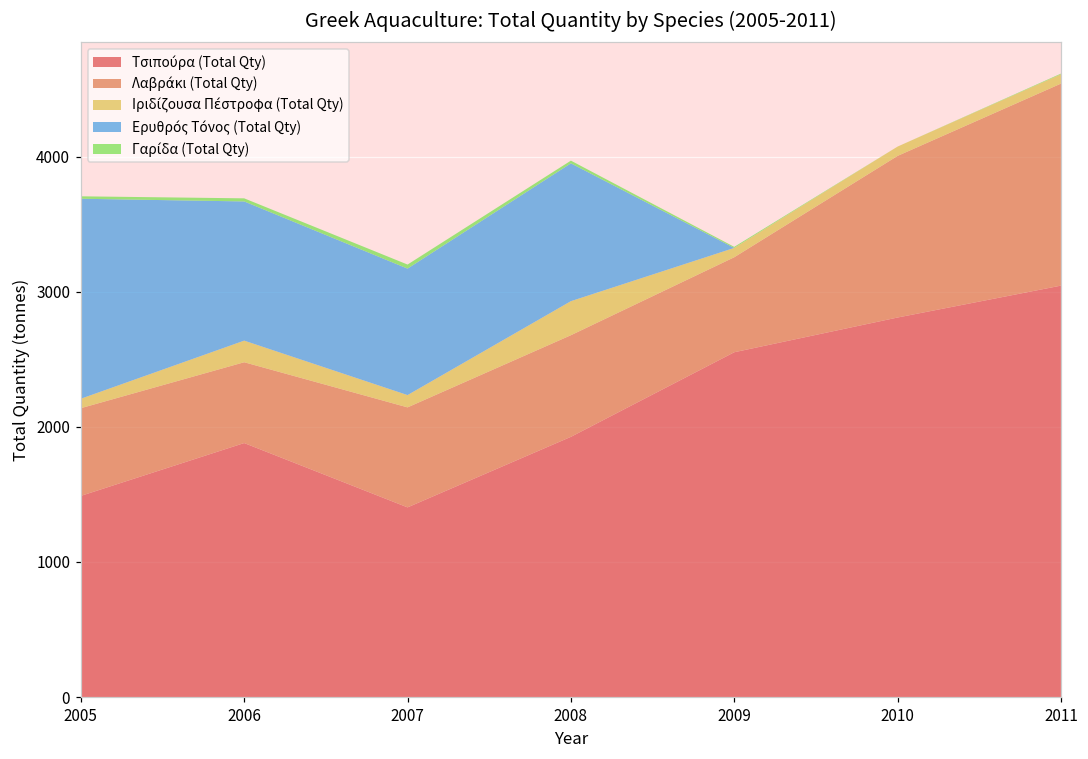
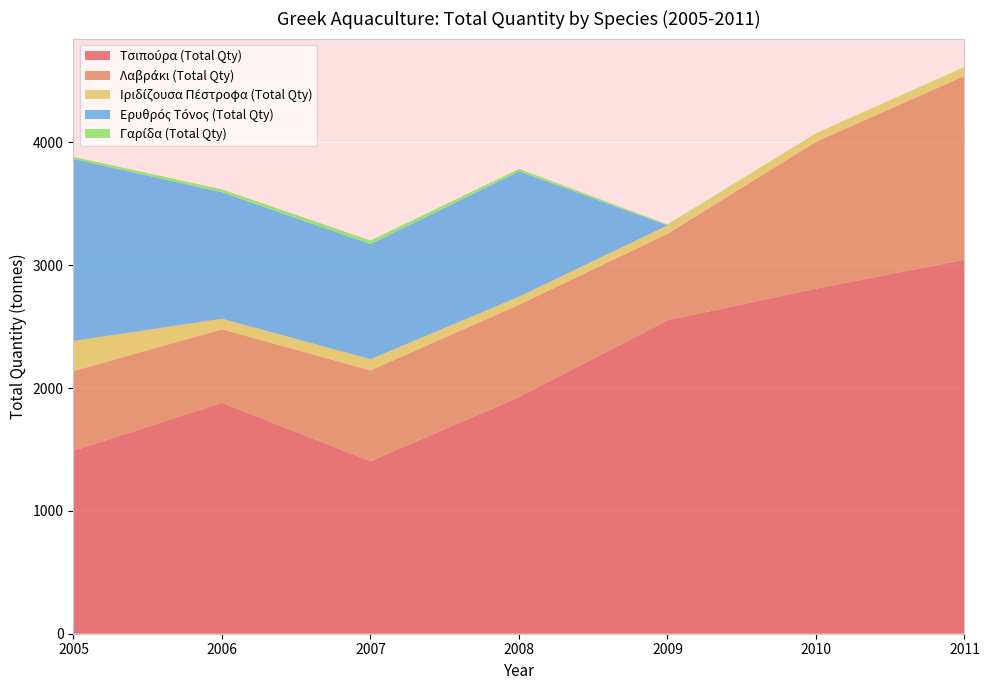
Ιριδίζουσα Πέστροφα (Total Qty), 2005: 70 -> 250
Ιριδίζουσα Πέστροφα (Total Qty), 2006: 160 -> 90
Ιριδίζουσα Πέστροφα (Total Qty), 2008: 250 -> 70
